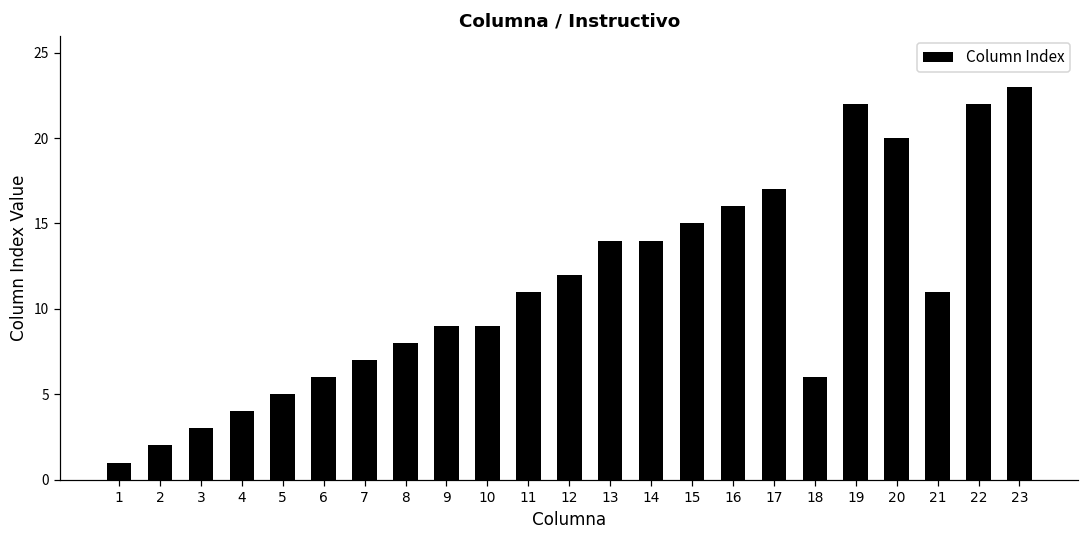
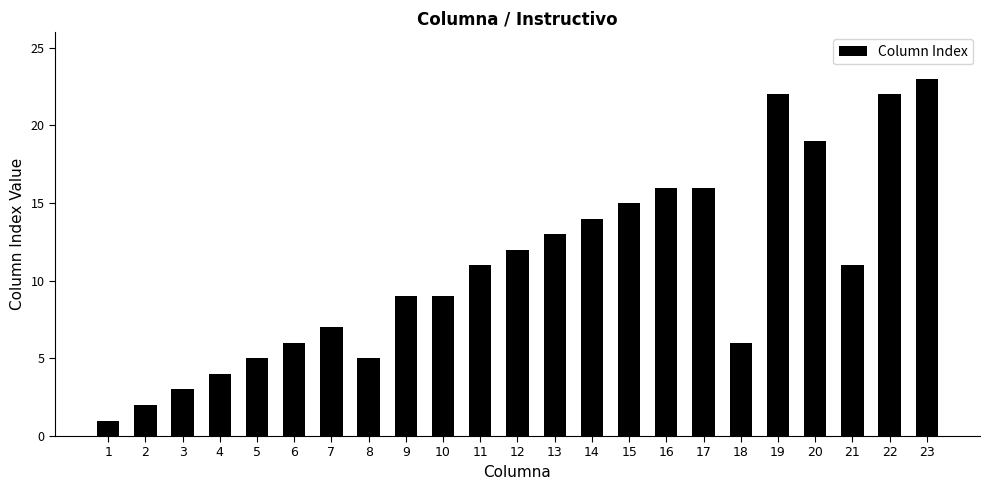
8: 8 -> 5
13: 14 -> 13
17: 17 -> 16
20: 20 -> 19
